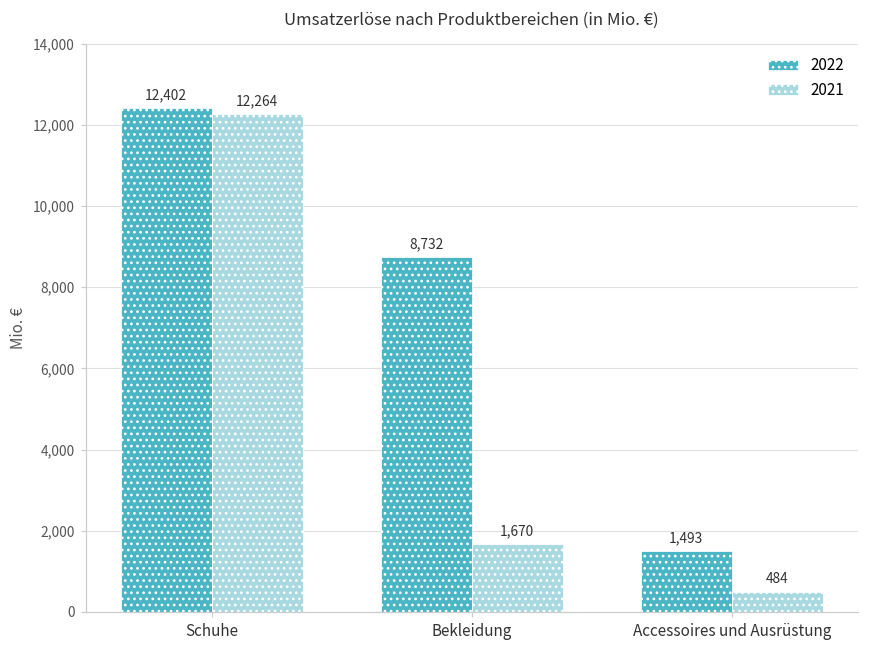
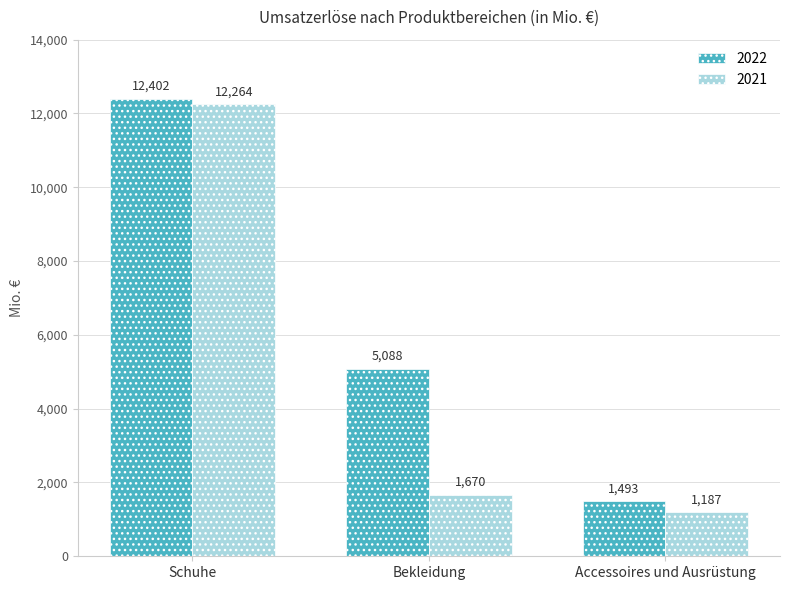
2022, Bekleidung: 8,732 -> 5,088
2021, Accessoires und Ausrüstung: 484 -> 1,187
